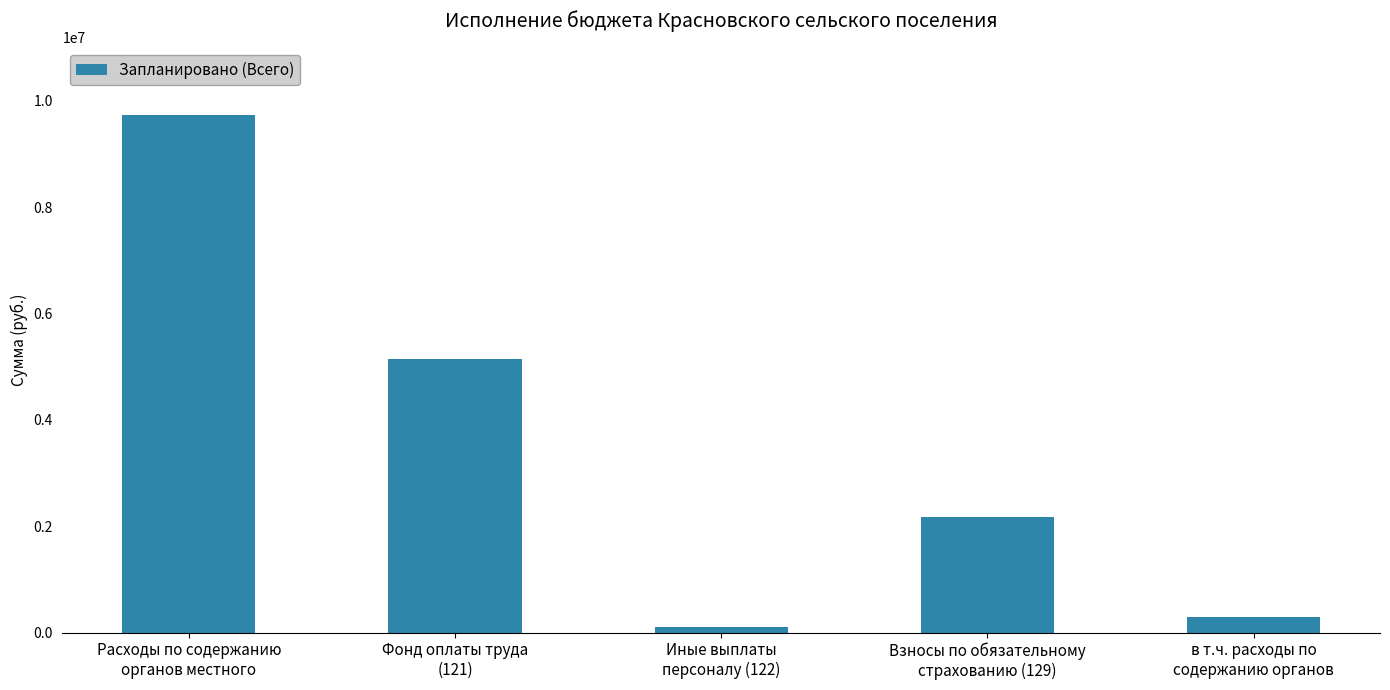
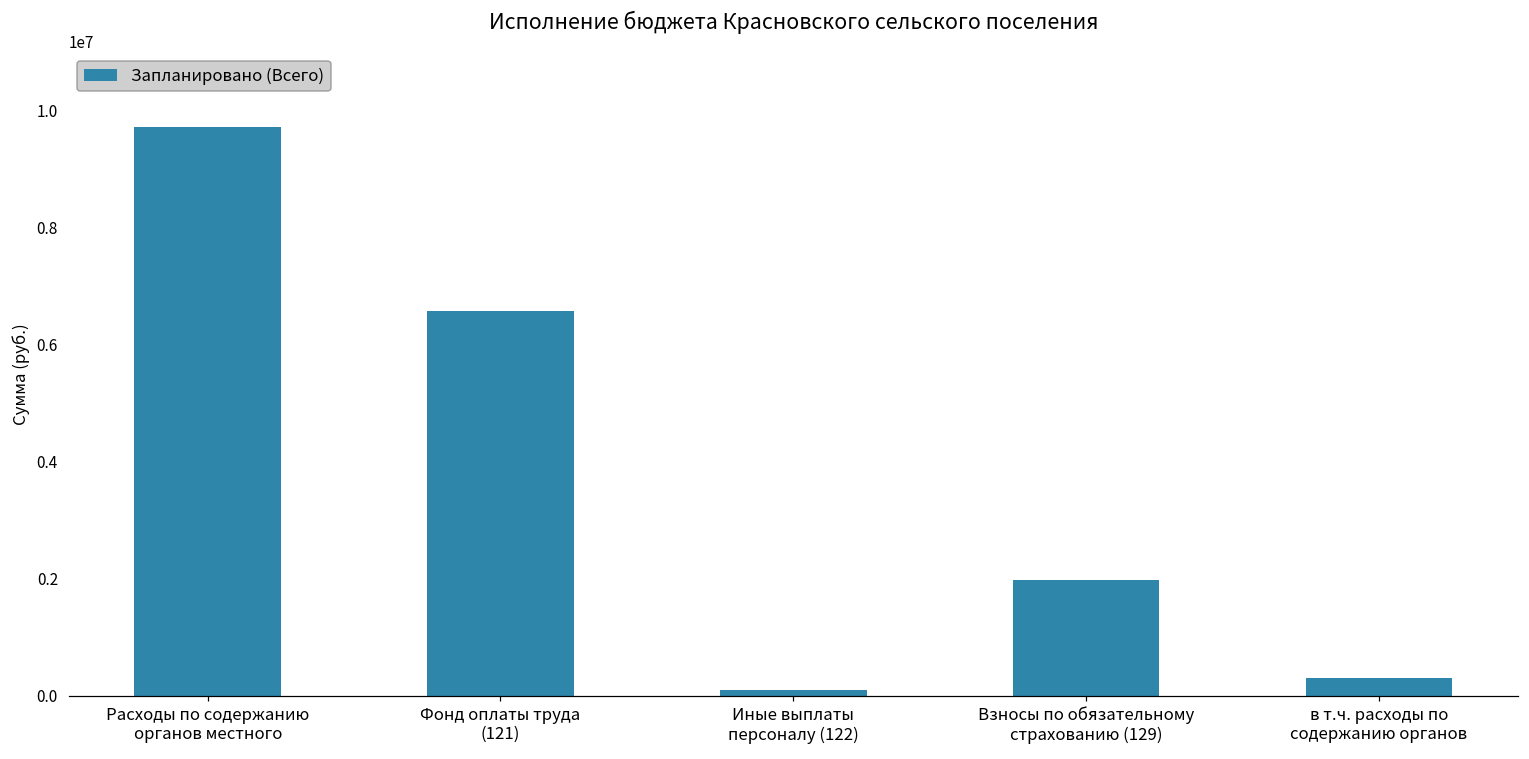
Фонд оплаты труда (121): 5100000 -> 6600000
Взносы по обязательному страхованию (129): 2200000 -> 2000000
